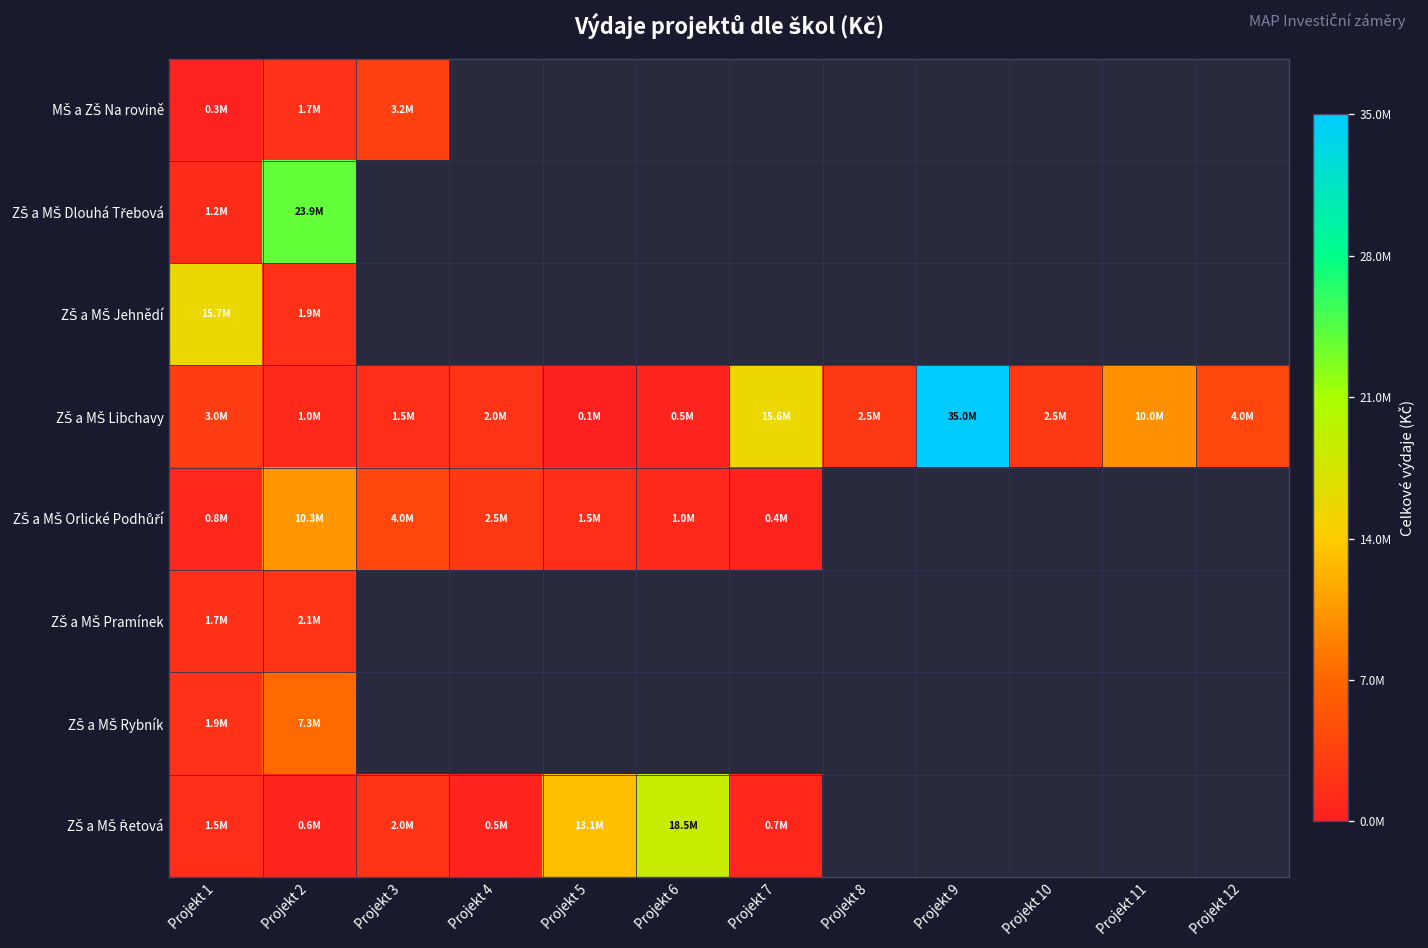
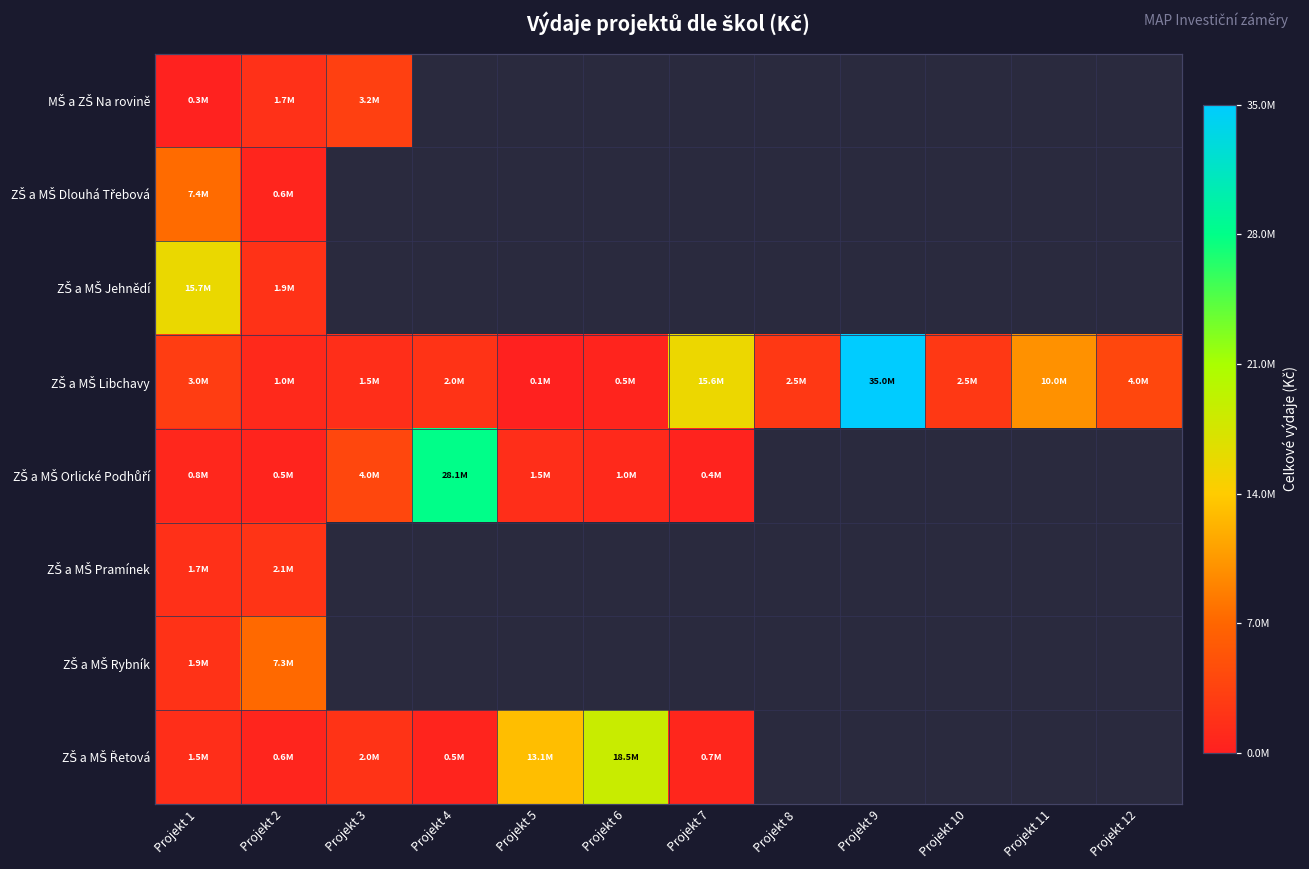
ZŠ a MŠ Dlouhá Třebová, Projekt 1: 1.2M -> 7.4M
ZŠ a MŠ Dlouhá Třebová, Projekt 2: 23.9M -> 0.6M
ZŠ a MŠ Orlické Podhůří, Projekt 2: 10.3M -> 0.5M
ZŠ a MŠ Orlické Podhůří, Projekt 4: 2.5M -> 28.1M
